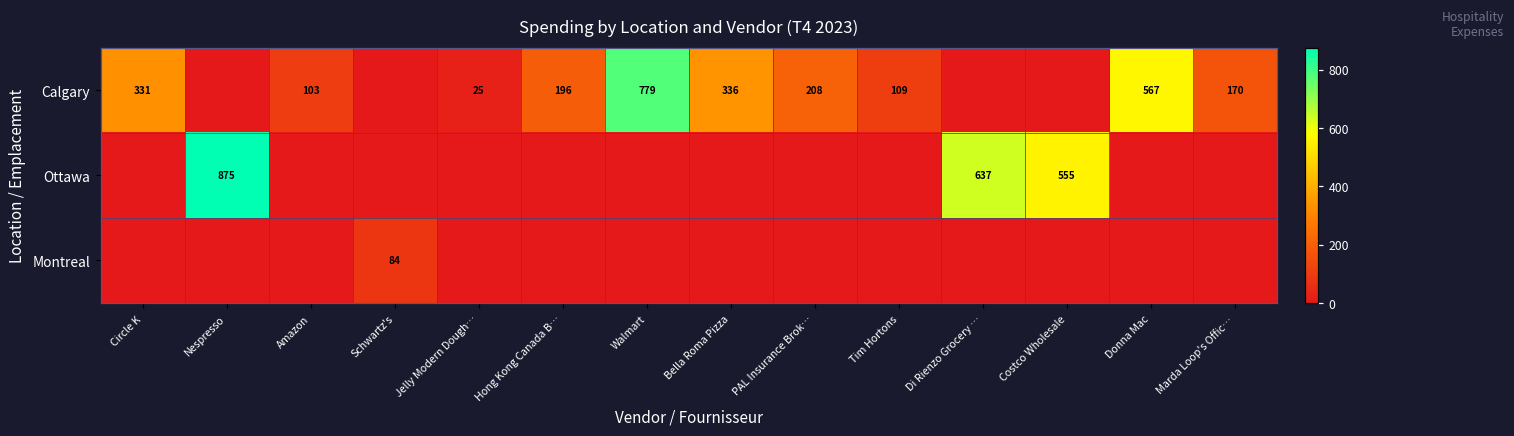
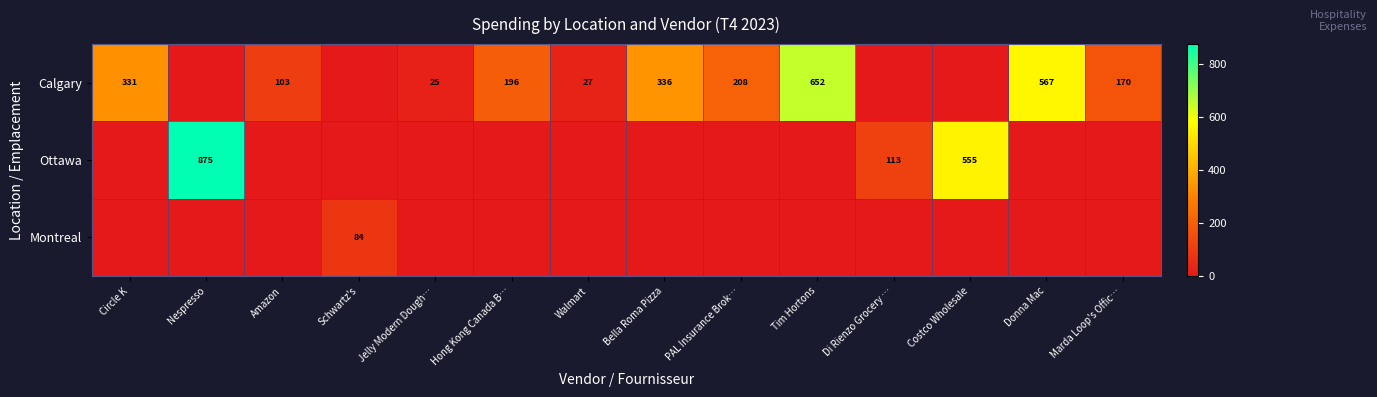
Calgary, Walmart: 779 -> 27
Calgary, Tim Hortons: 109 -> 652
Ottawa, Di Rienzo Grocery …: 637 -> 113
